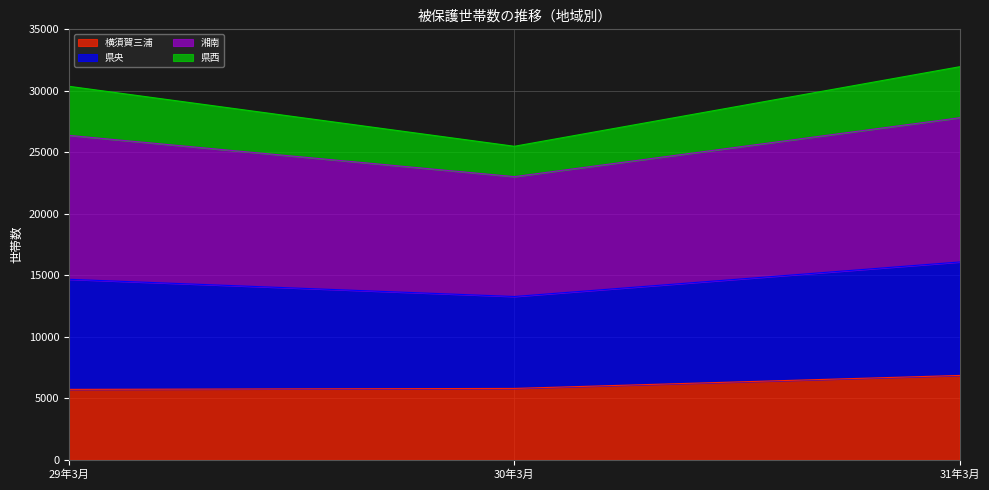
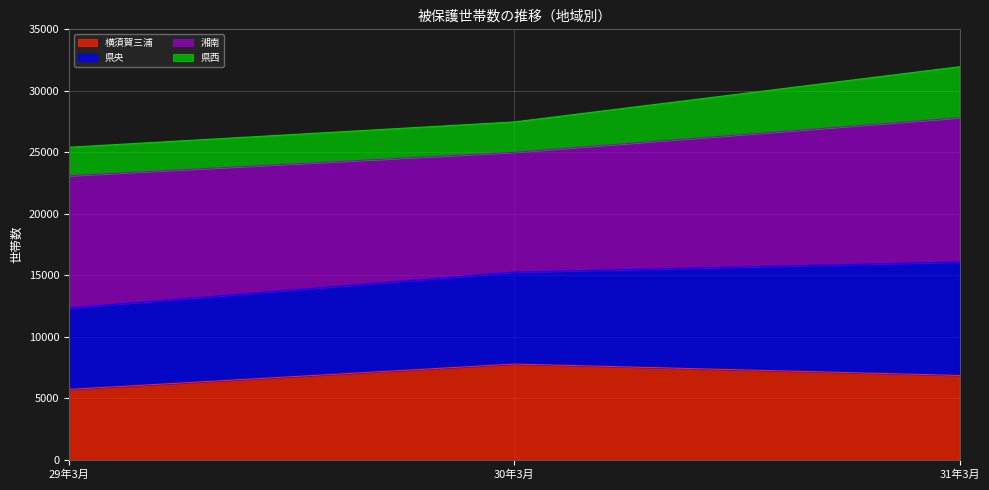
県央, 29年3月: 8900 -> 6600
湘南, 29年3月: 11700 -> 10800
県西, 29年3月: 4000 -> 2300
横須賀三浦, 30年3月: 5800 -> 7800
